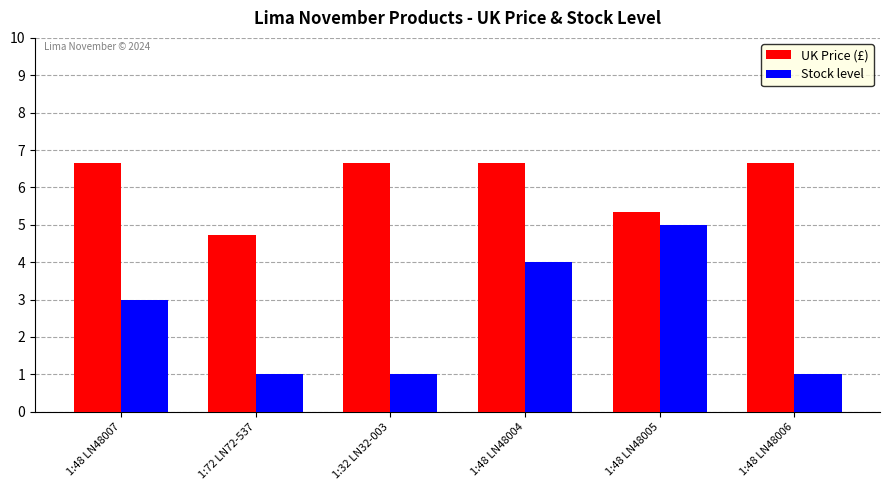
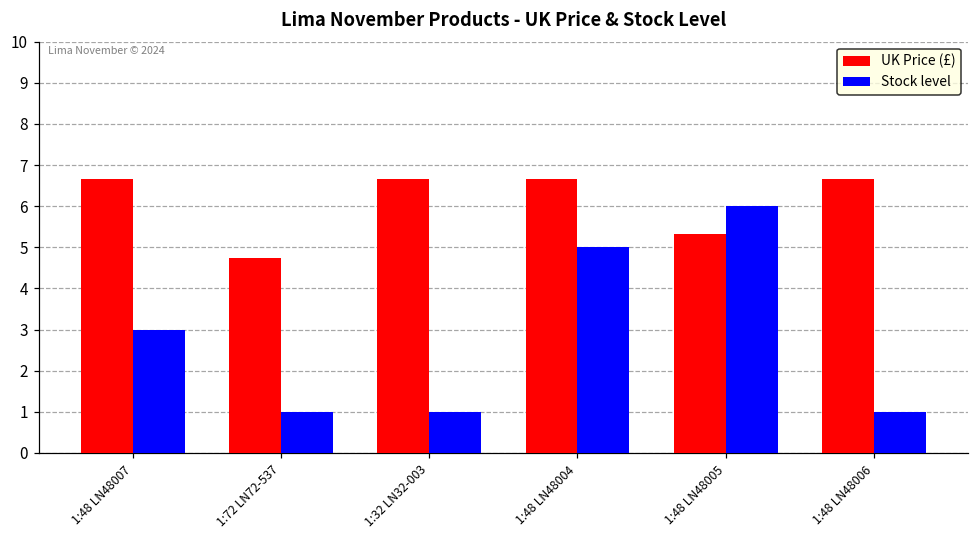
Stock level, 1:48 LN48004: 4 -> 5
Stock level, 1:48 LN48005: 5 -> 6
